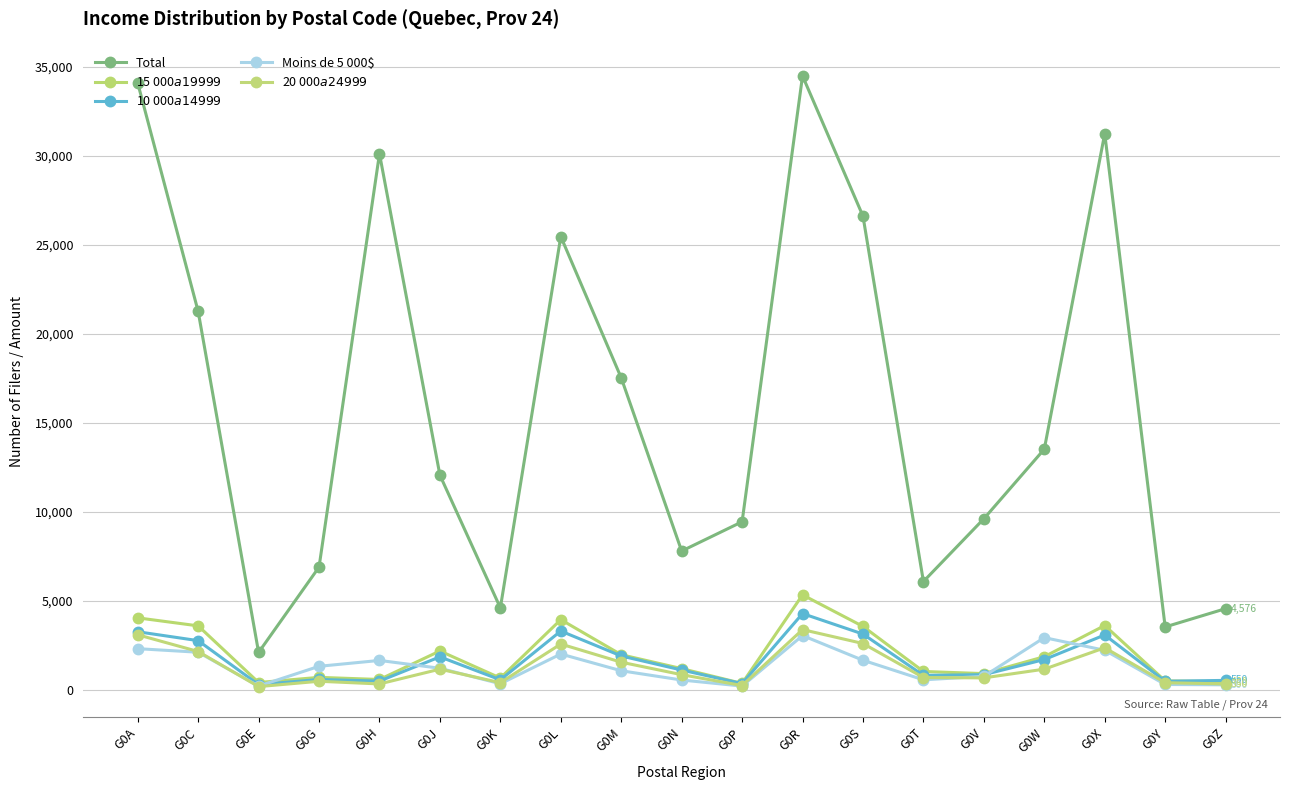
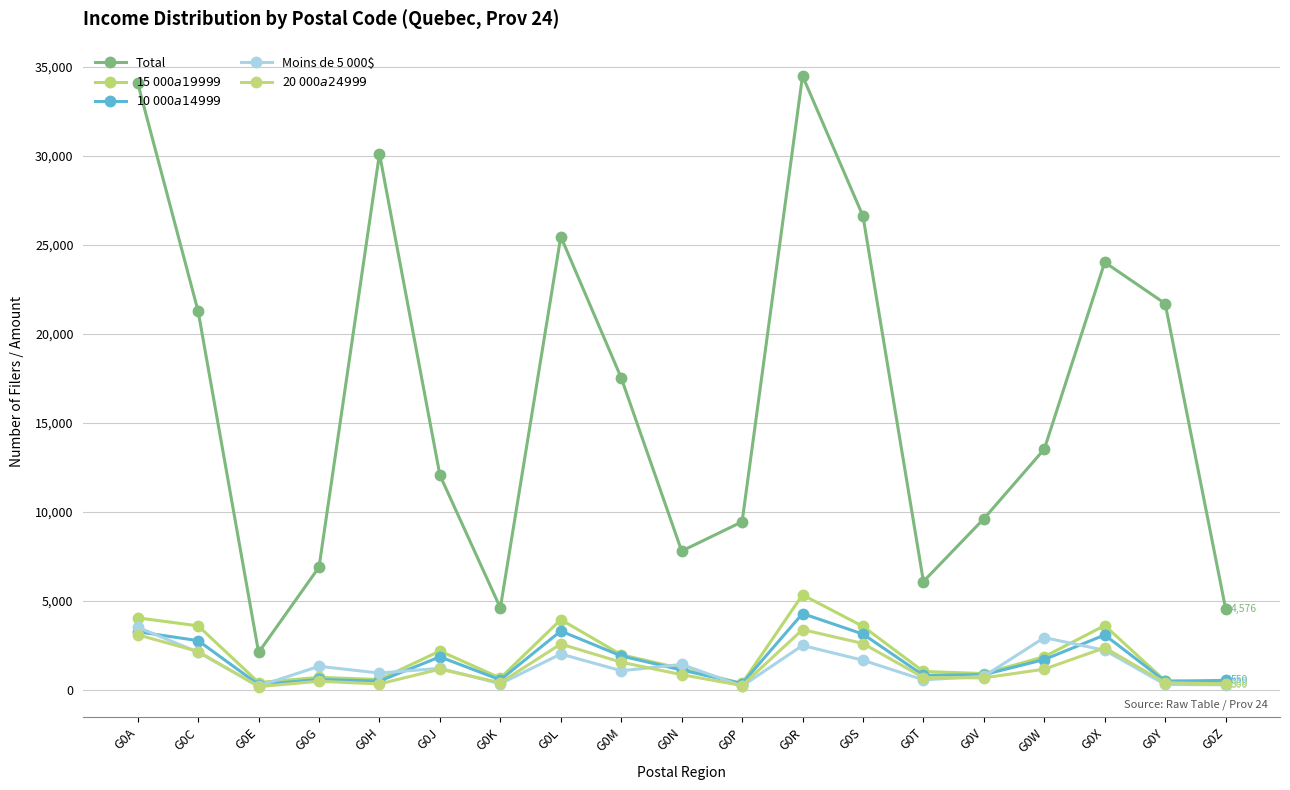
Moins de 5 000$, G0A: 2,300 -> 3,500
Moins de 5 000$, G0H: 1,700 -> 1,000
Moins de 5 000$, G0N: 600 -> 1,400
Moins de 5 000$, G0R: 3,100 -> 2,500
Total, G0X: 31,200 -> 24,000
Total, G0Y: 3,600 -> 21,700
